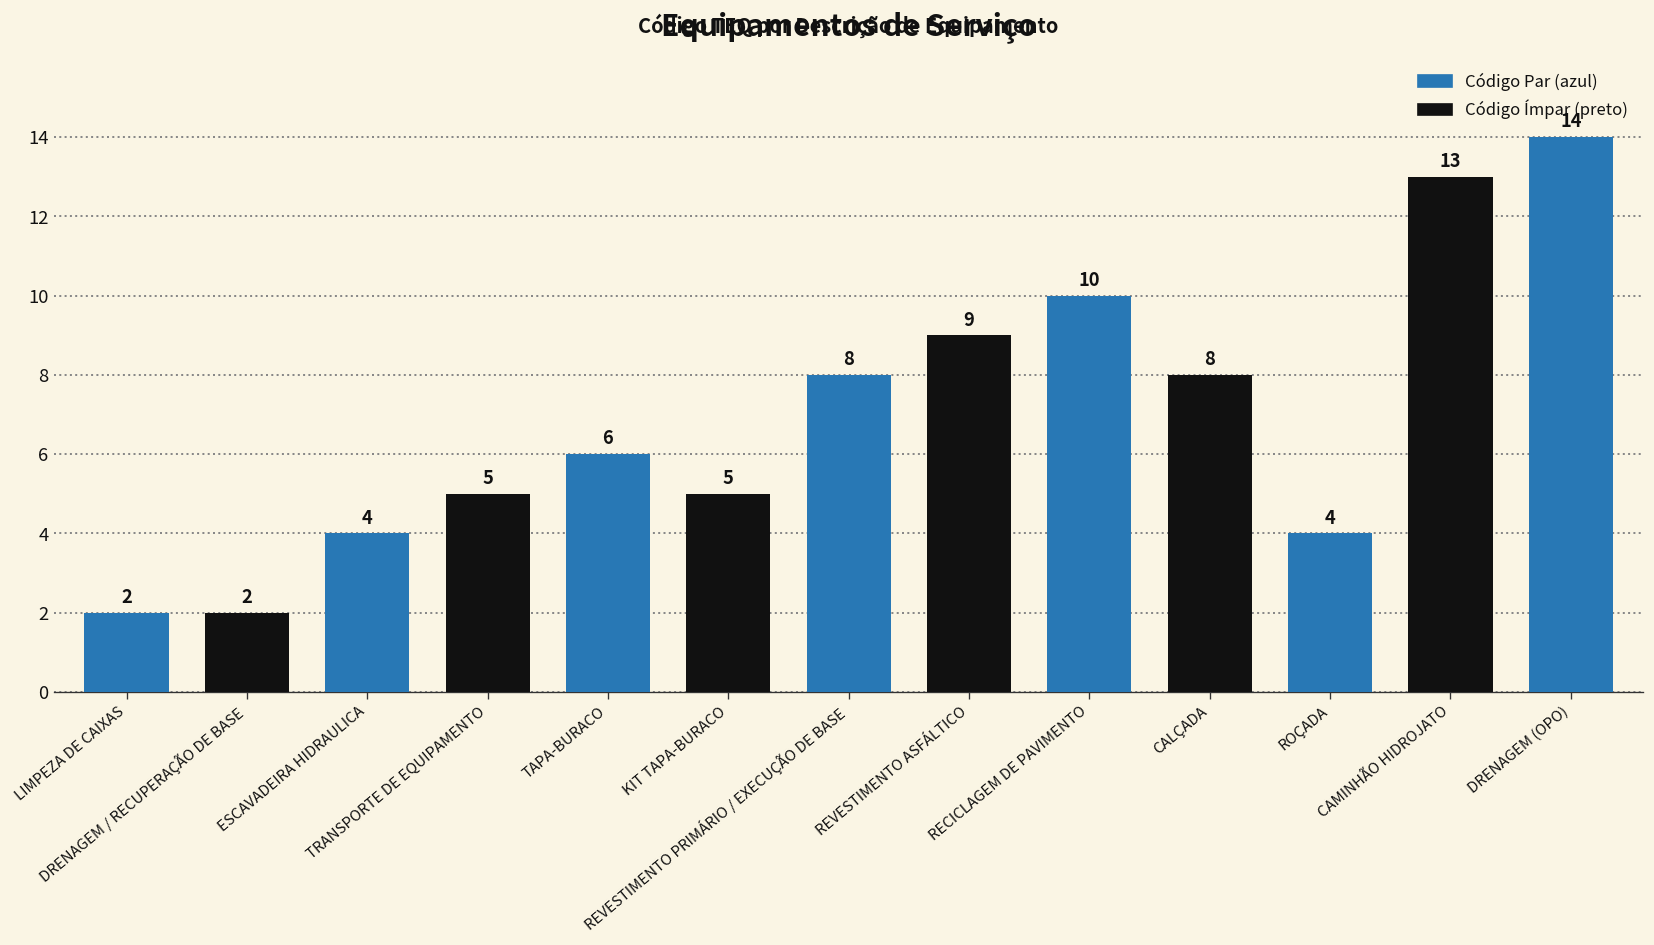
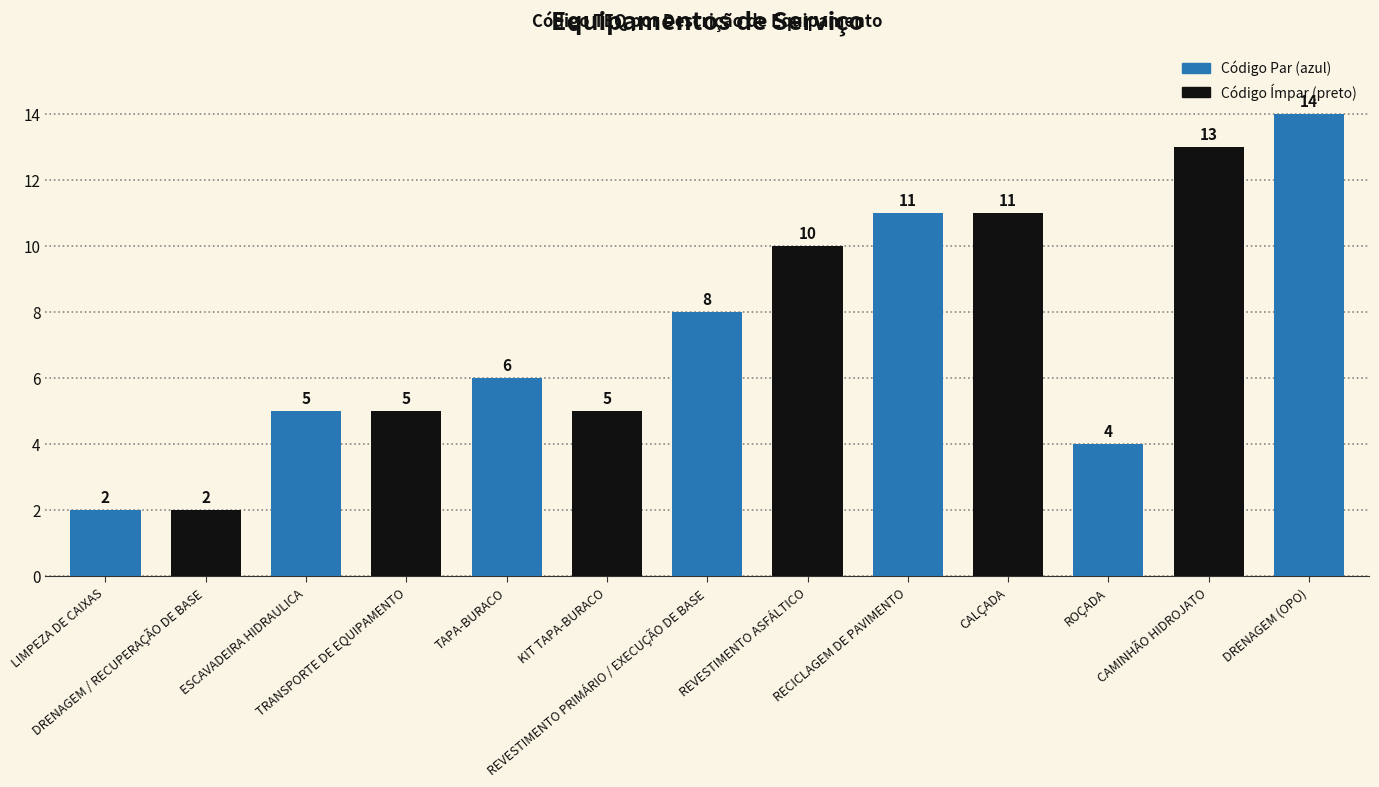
ESCAVADEIRA HIDRAULICA: 4 -> 5
REVESTIMENTO ASFÁLTICO: 9 -> 10
RECICLAGEM DE PAVIMENTO: 10 -> 11
CALÇADA: 8 -> 11
